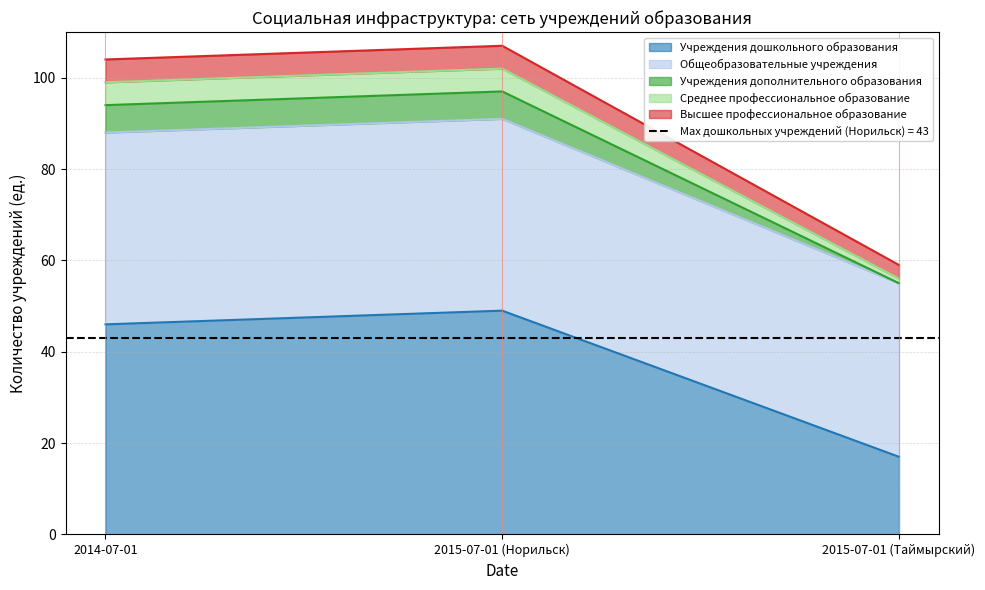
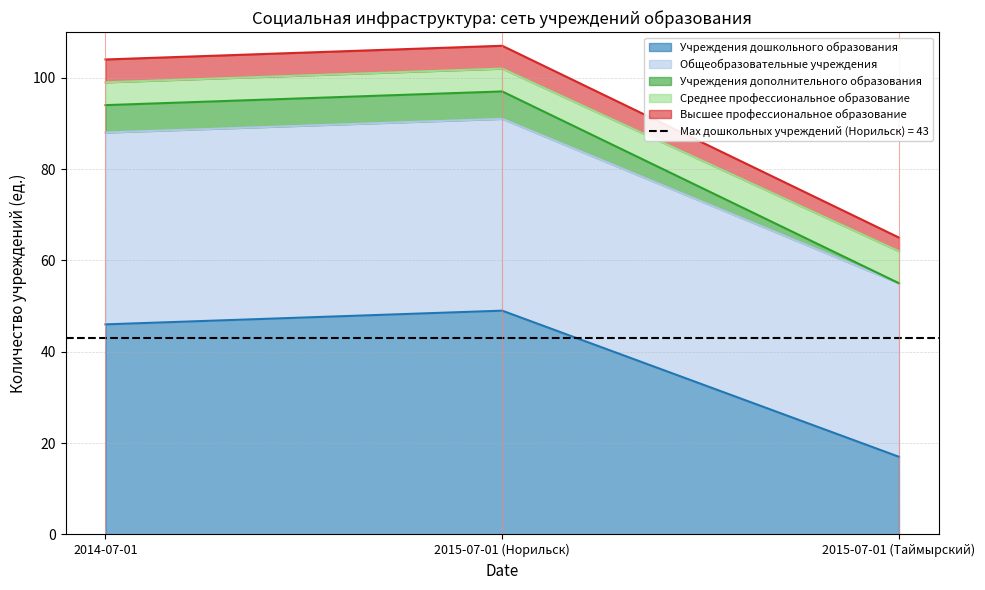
Среднее профессиональное образование, 2015-07-01 (Таймырский): 1 -> 7
